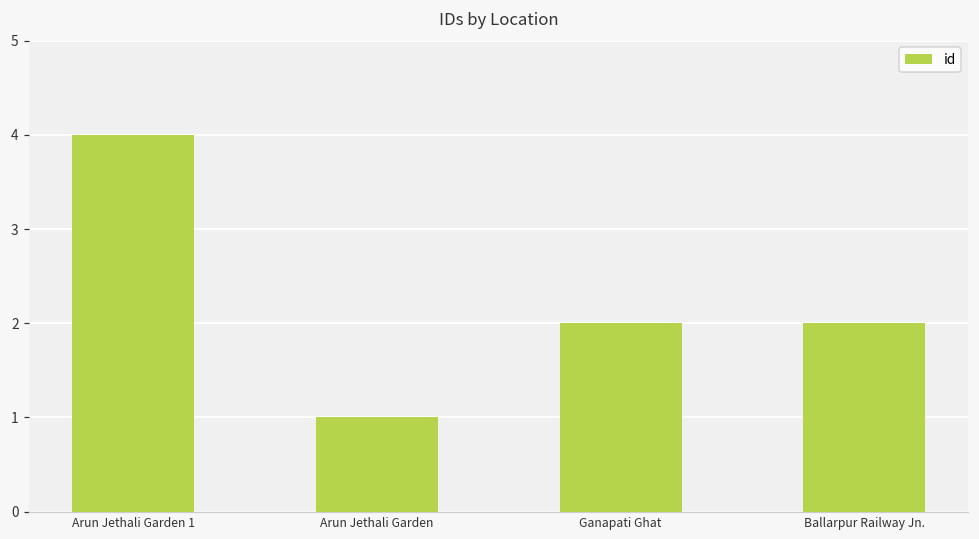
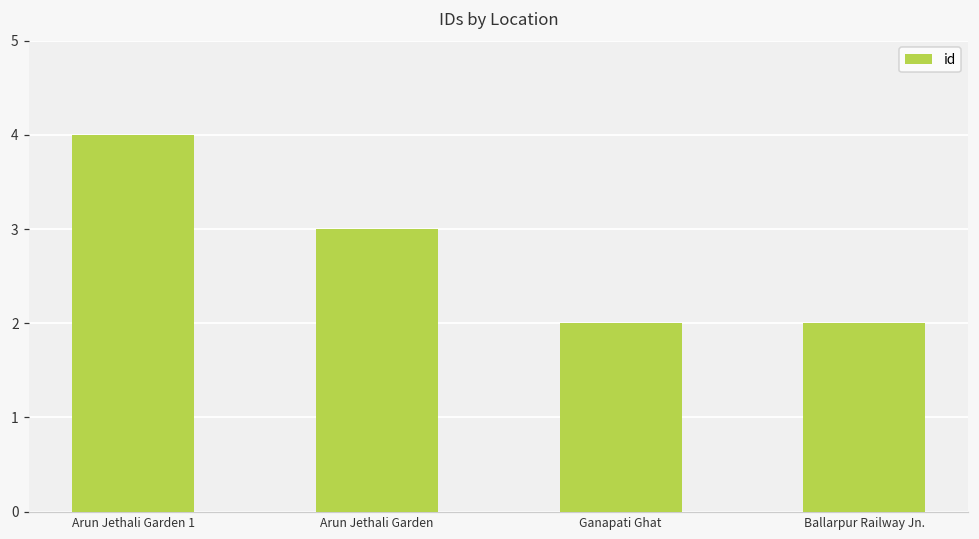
Arun Jethali Garden: 1 -> 3
